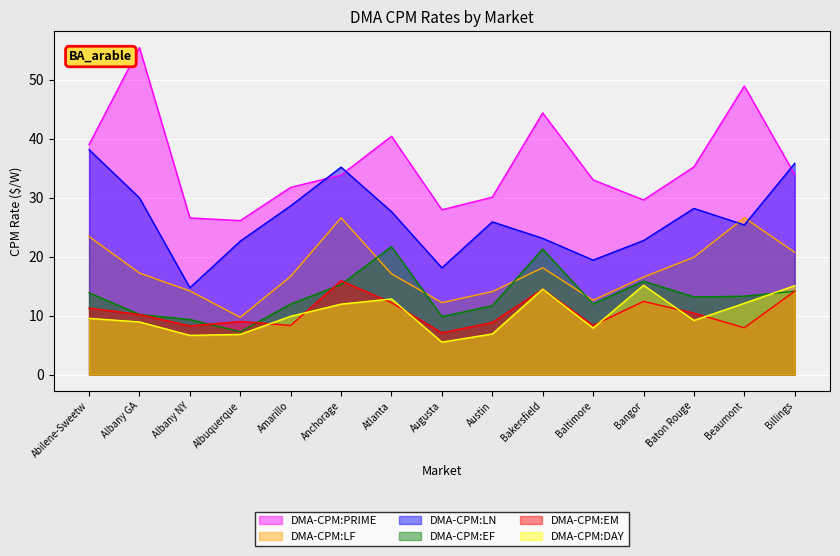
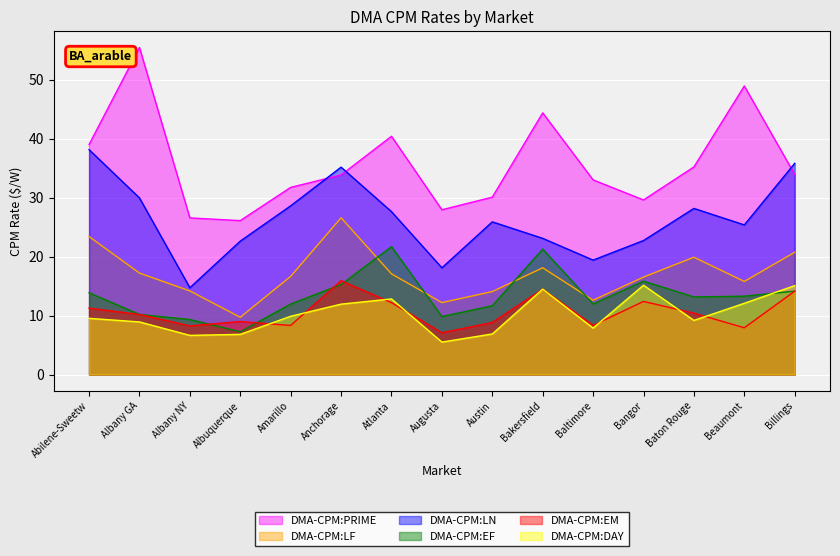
DMA-CPM:LF, Beaumont: 27 -> 16
